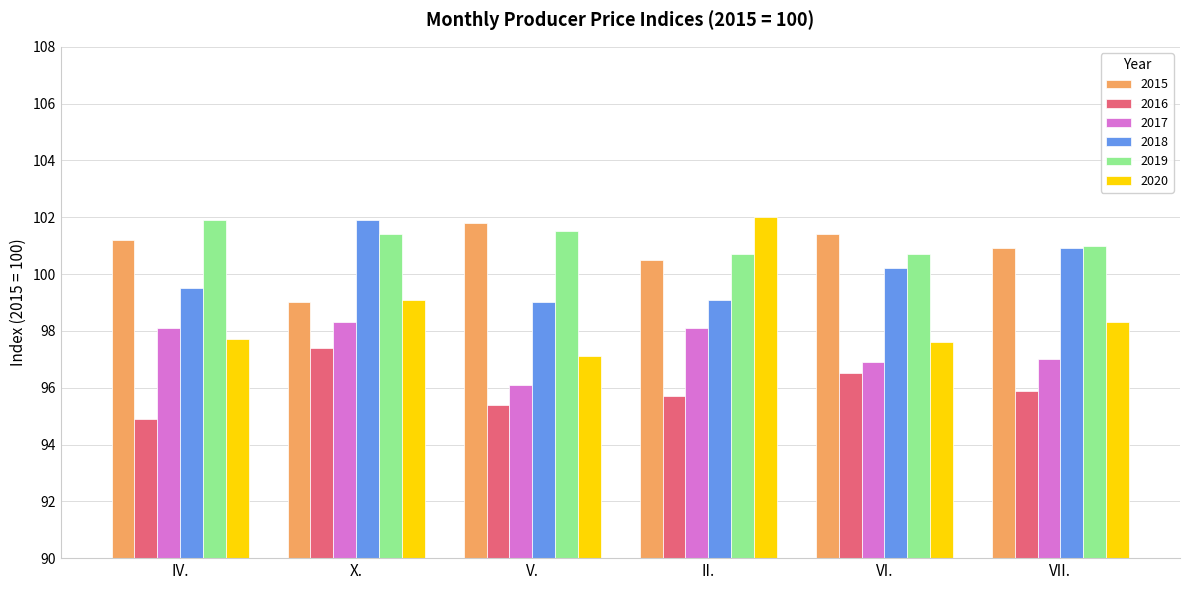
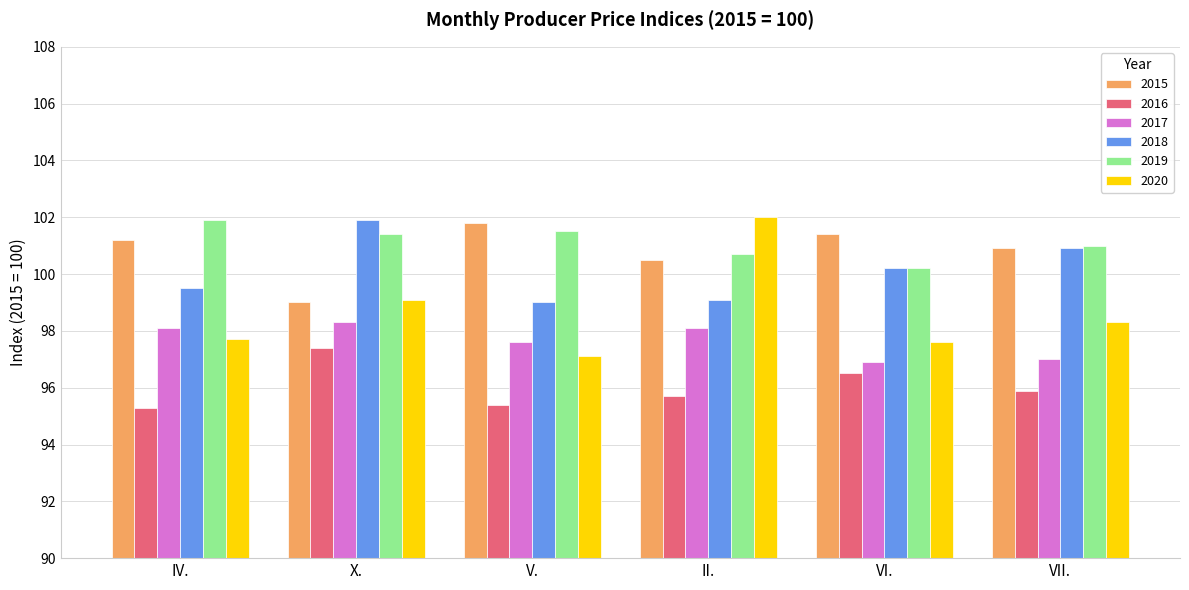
2016, IV.: 94.9 -> 95.3
2017, V.: 96.1 -> 97.6
2019, VI.: 100.7 -> 100.2
